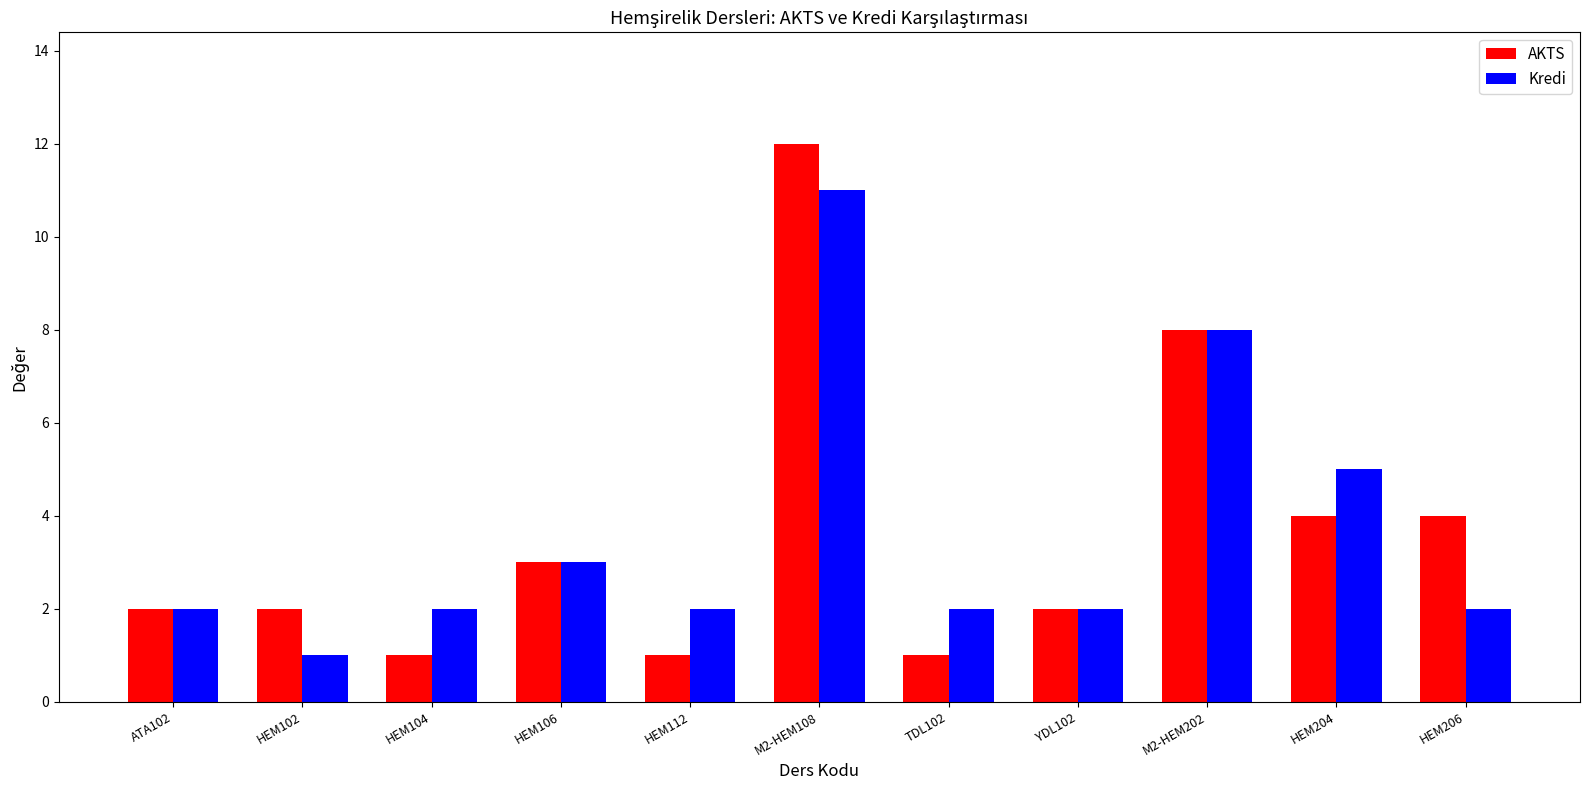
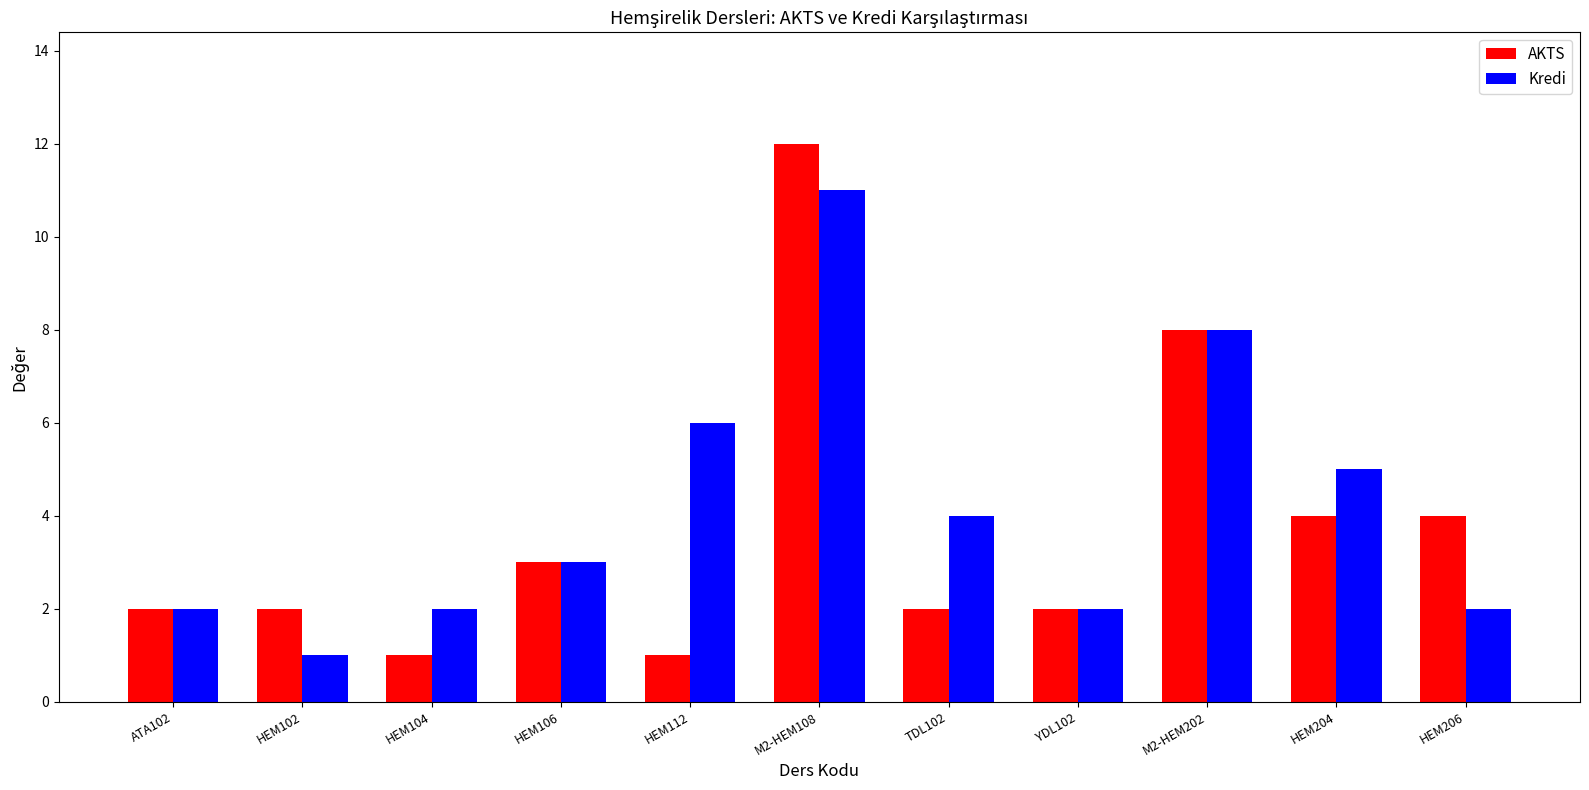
Kredi, HEM112: 2 -> 6
AKTS, TDL102: 1 -> 2
Kredi, TDL102: 2 -> 4
